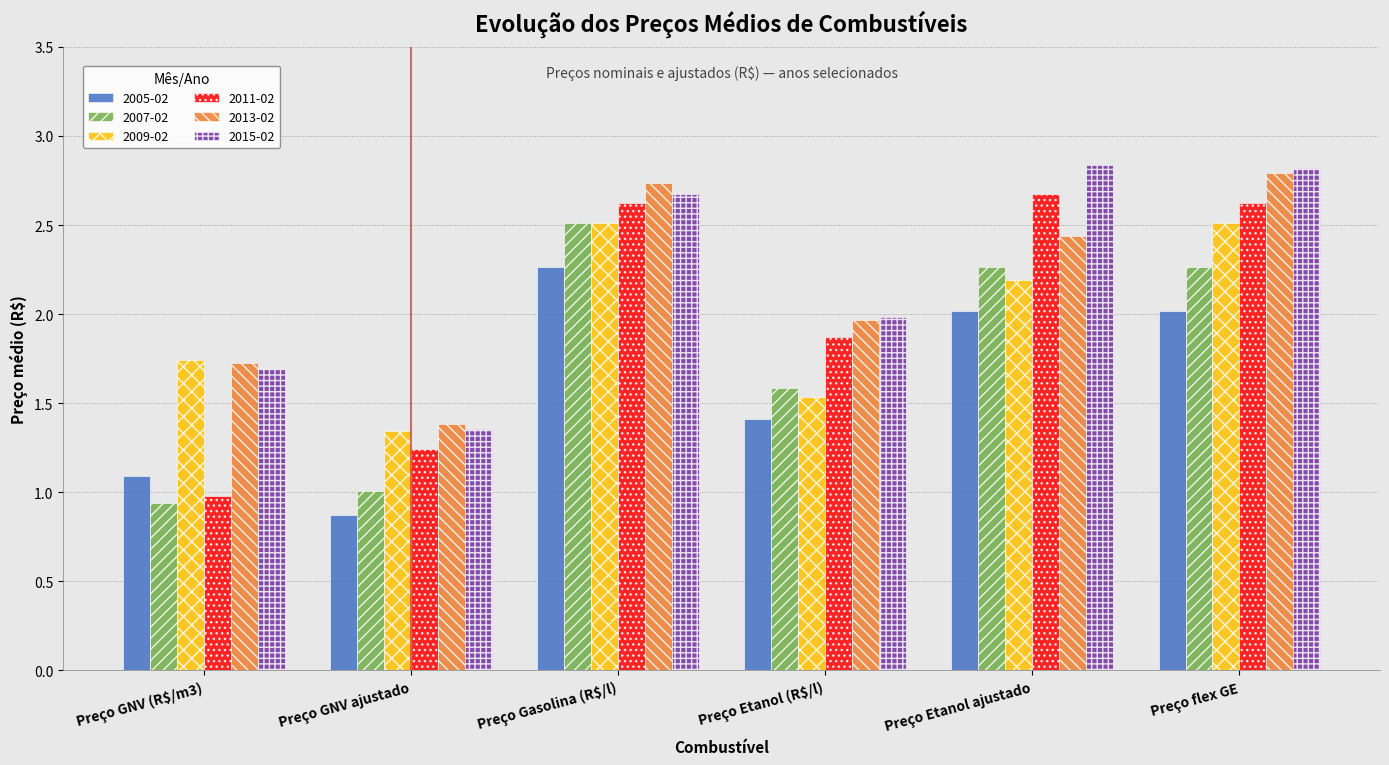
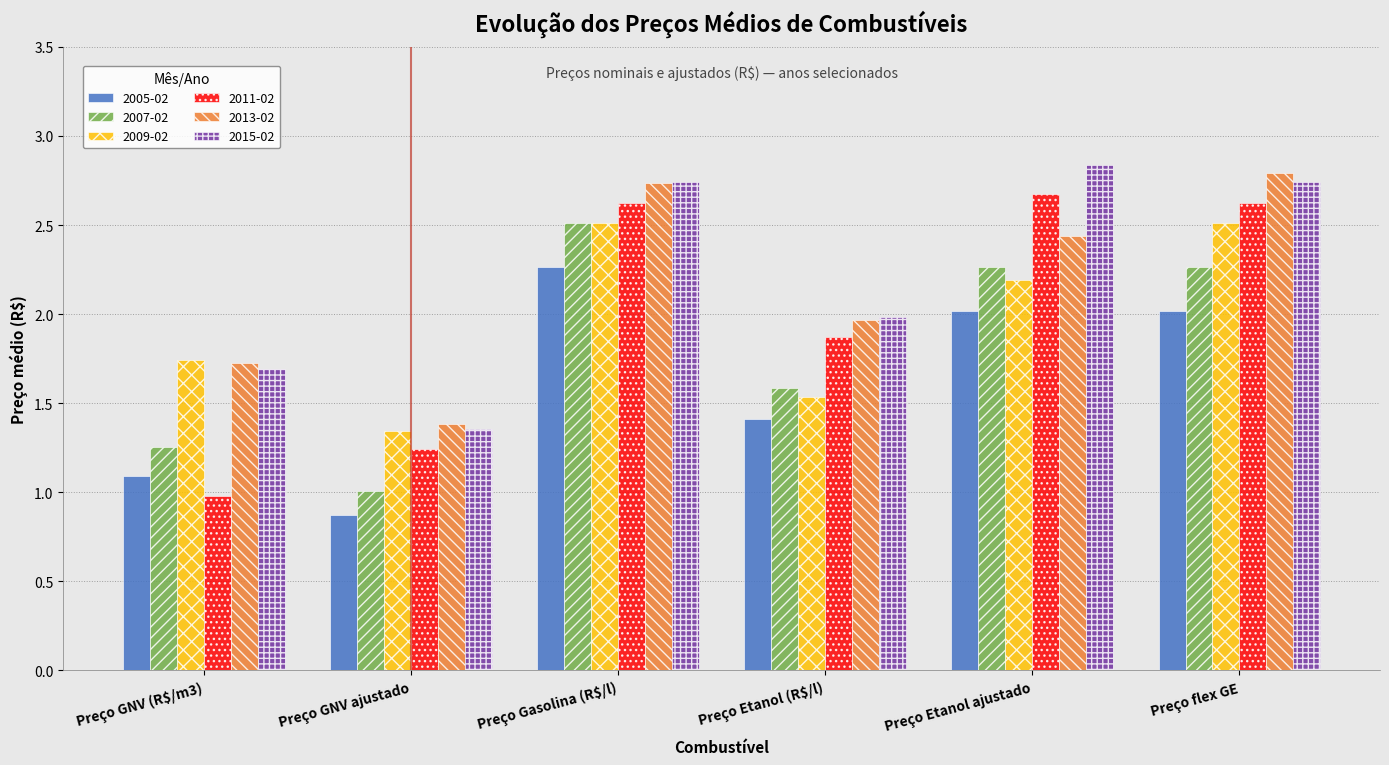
2007-02, Preço GNV (R$/m3): 0.94 -> 1.26
2015-02, Preço Gasolina (R$/l): 2.67 -> 2.74
2015-02, Preço flex GE: 2.82 -> 2.74
